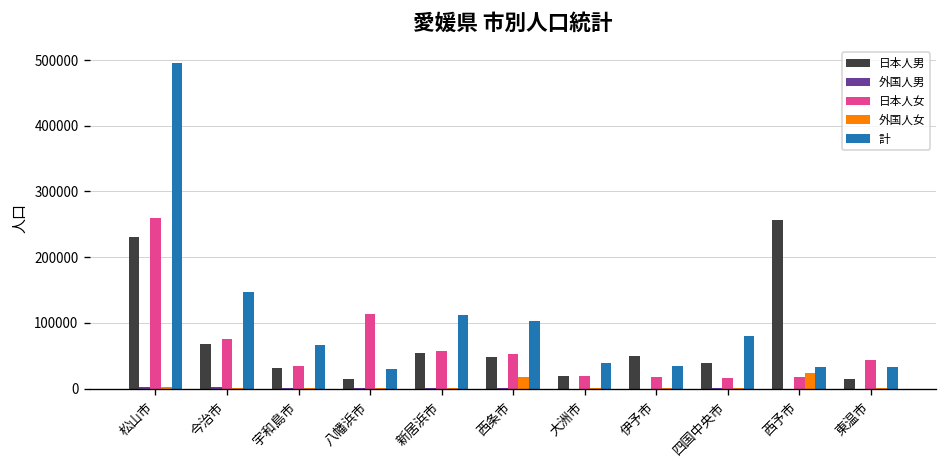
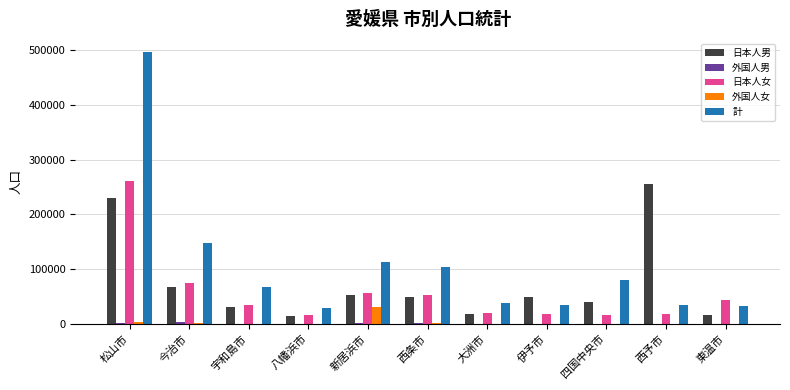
日本人女, 八幡浜市: 110000 -> 20000
外国人女, 新居浜市: 0 -> 30000
外国人女, 西条市: 20000 -> 0
外国人女, 西予市: 20000 -> 0
